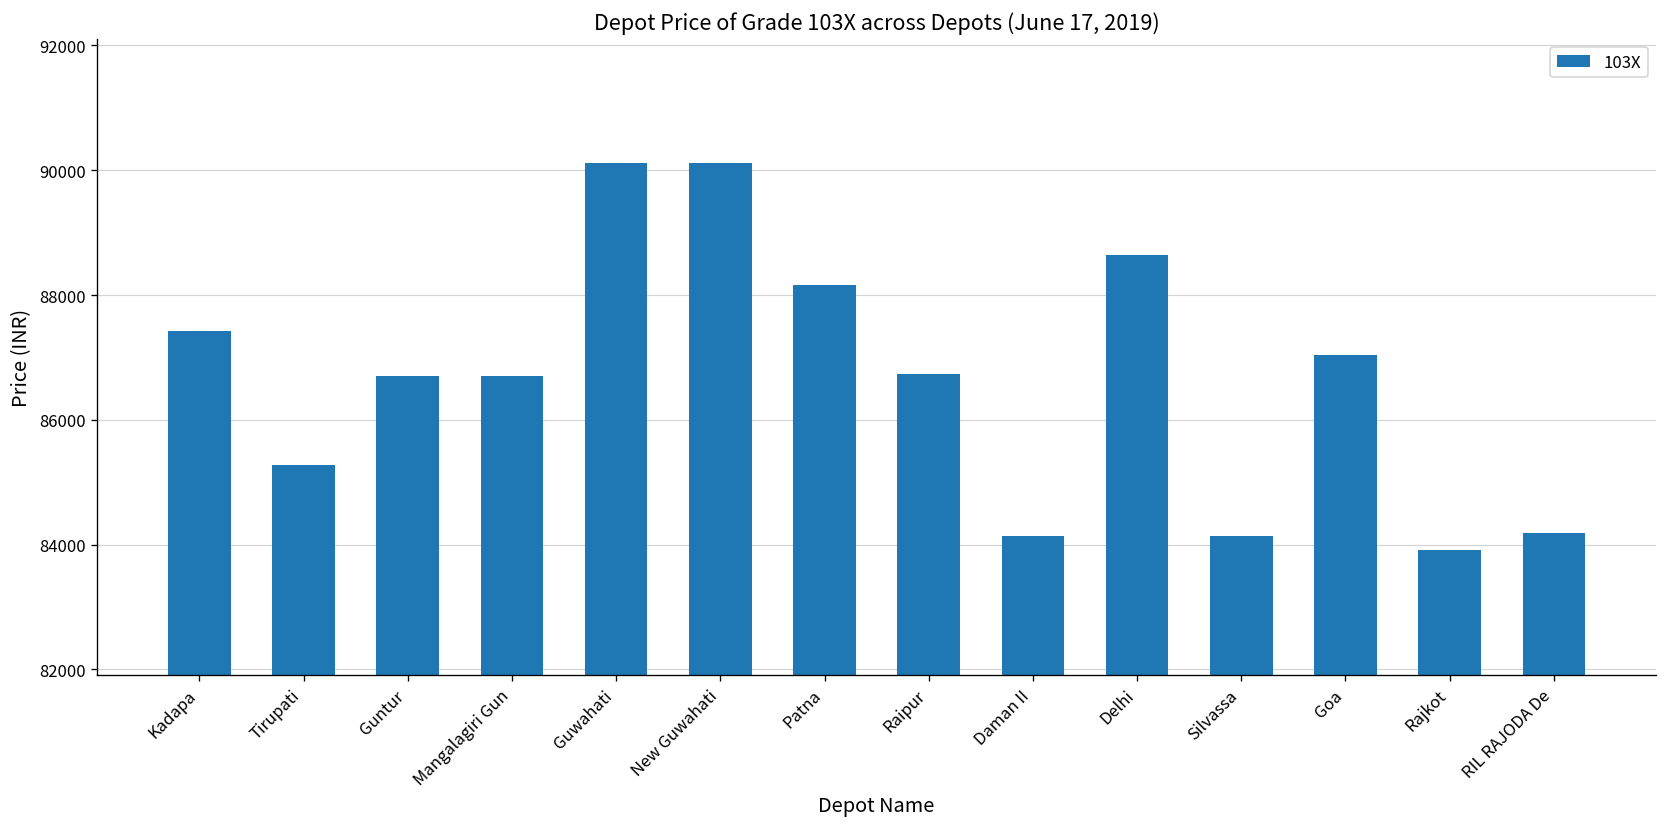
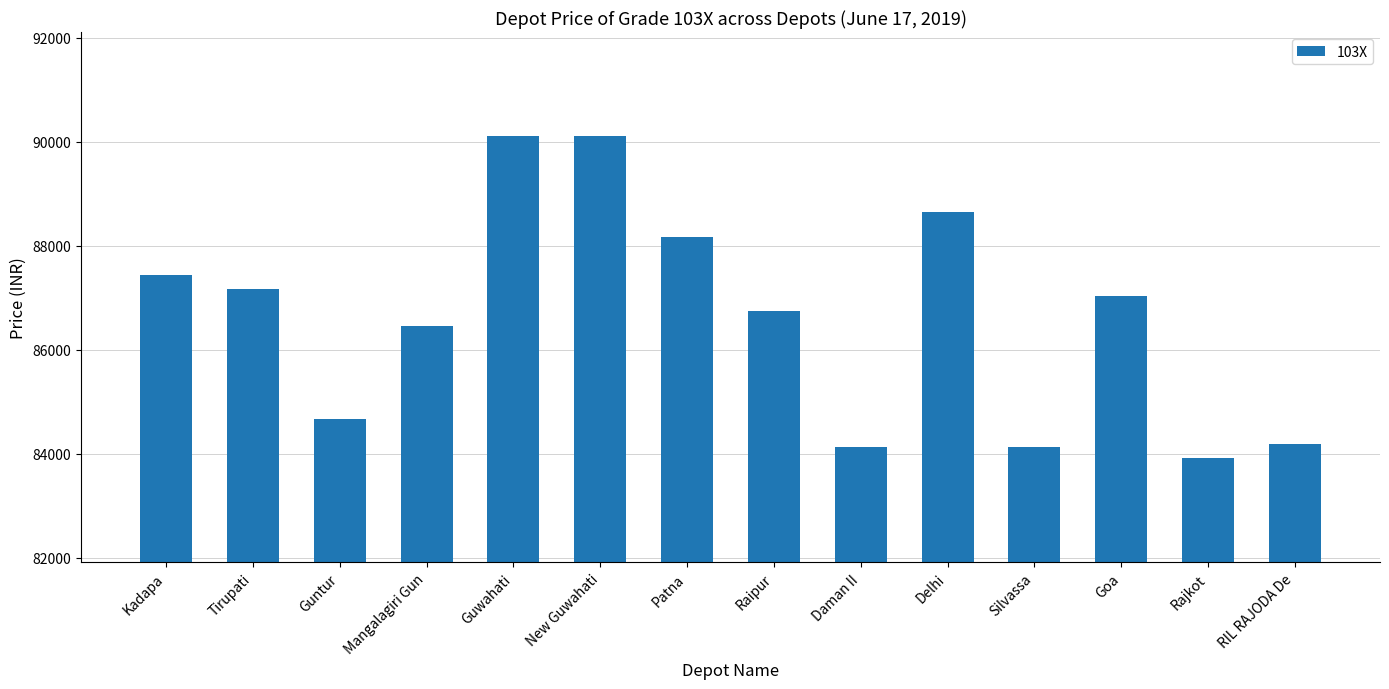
Tirupati: 85300 -> 87200
Guntur: 86700 -> 84700
Mangalagiri Gun: 86700 -> 86500
